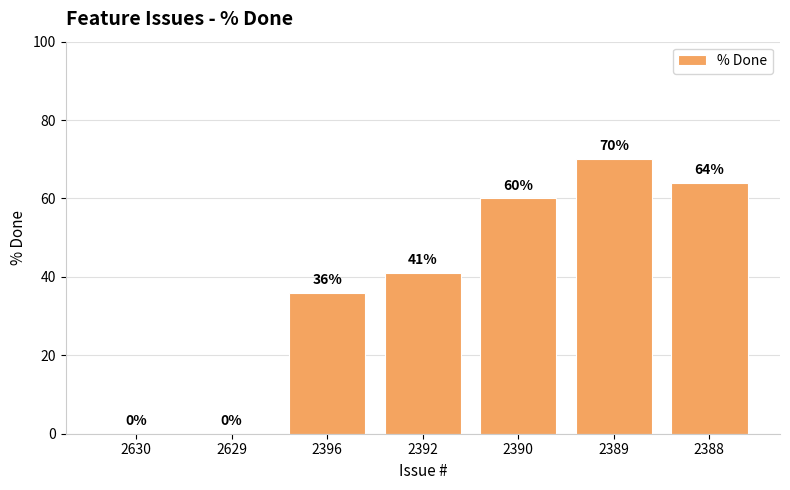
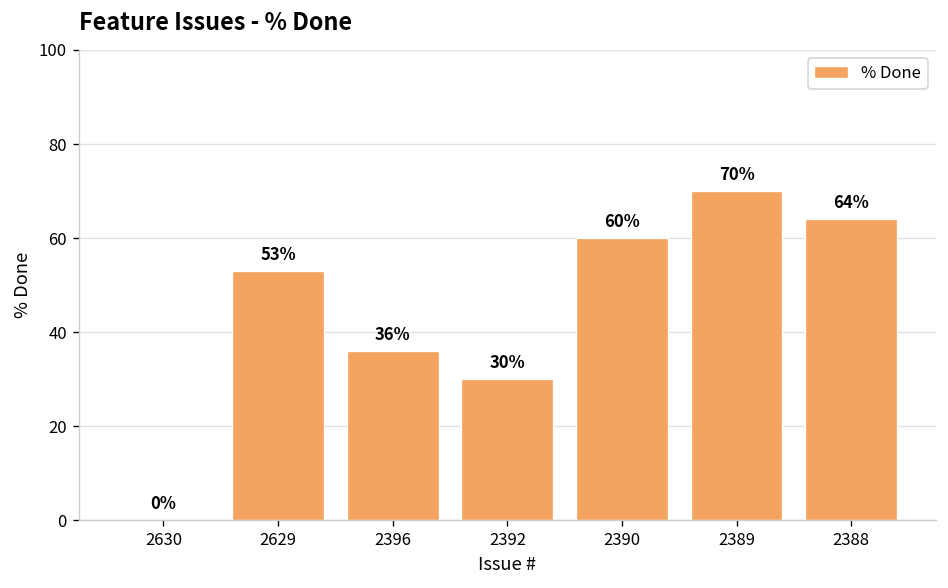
2629: 0% -> 53%
2392: 41% -> 30%
